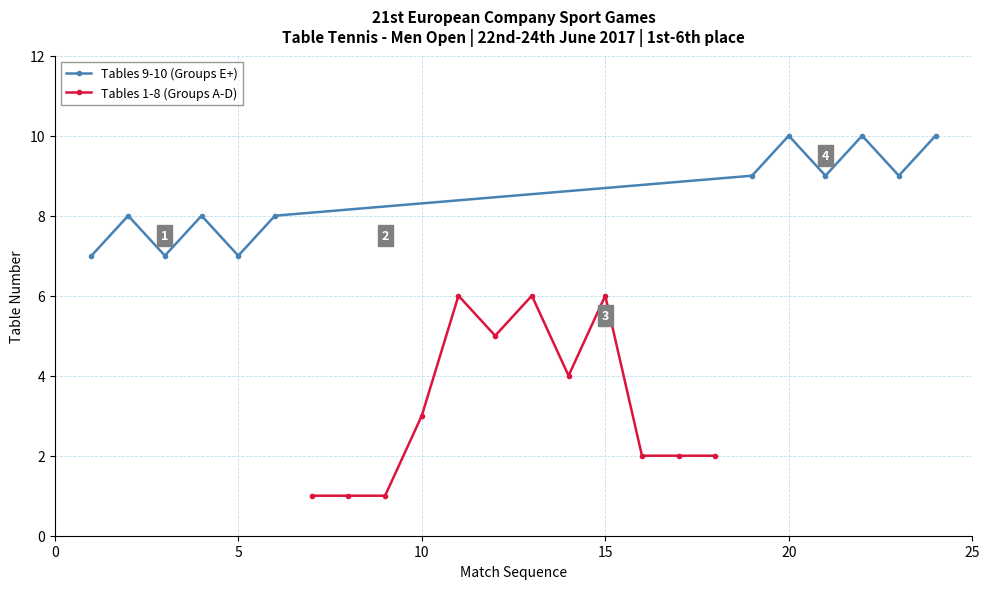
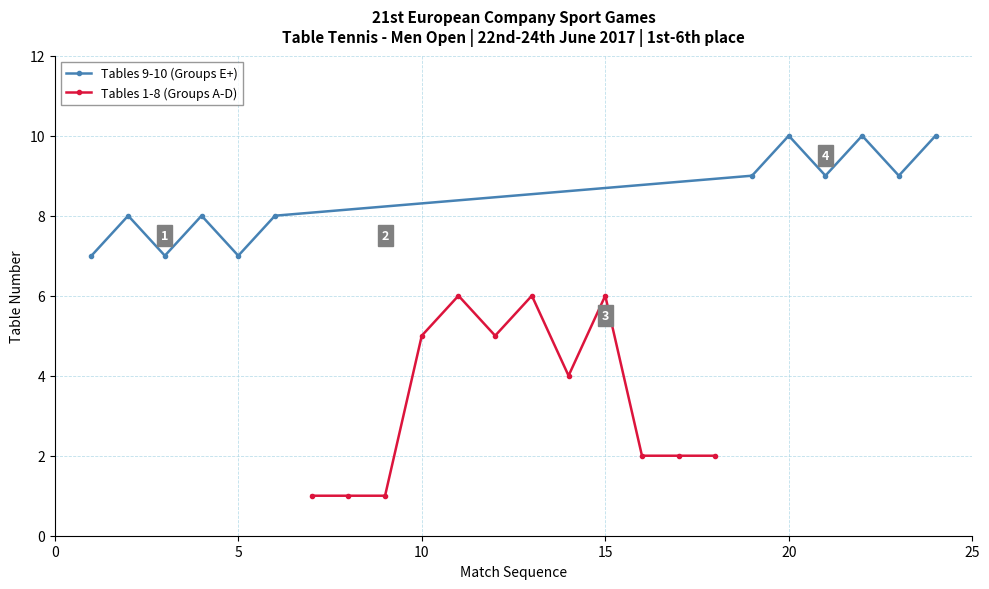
Tables 1-8 (Groups A-D), 10: 3 -> 5
